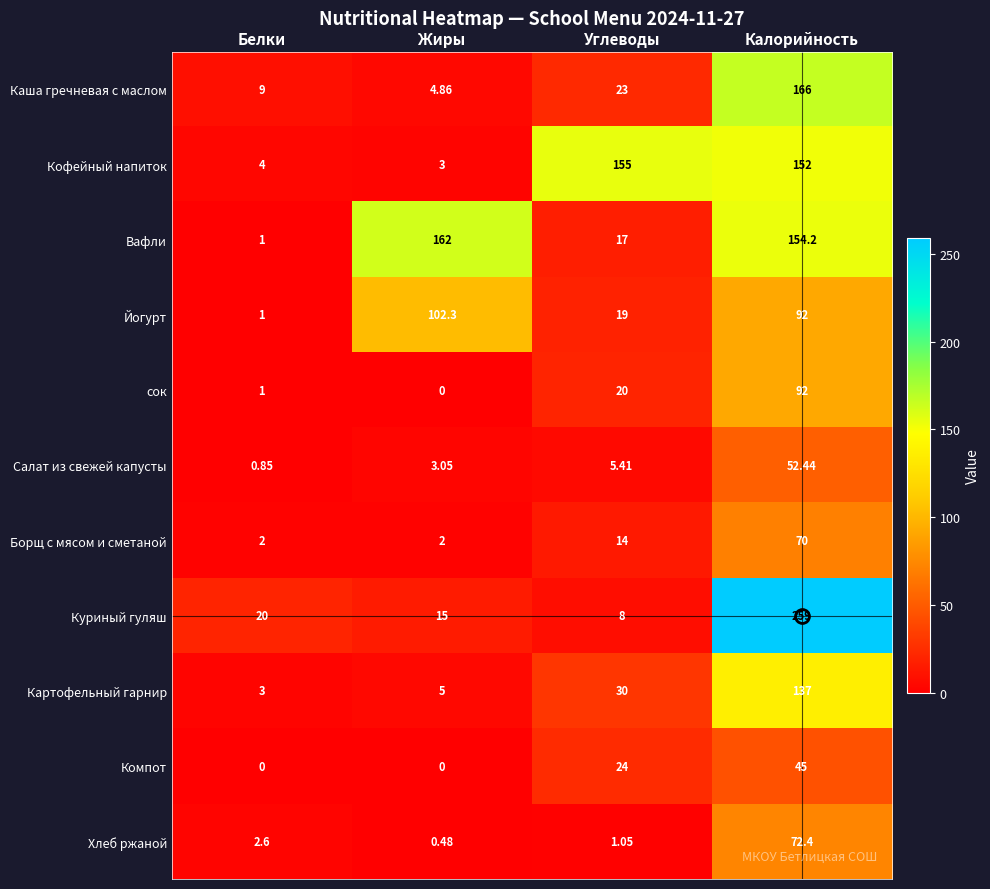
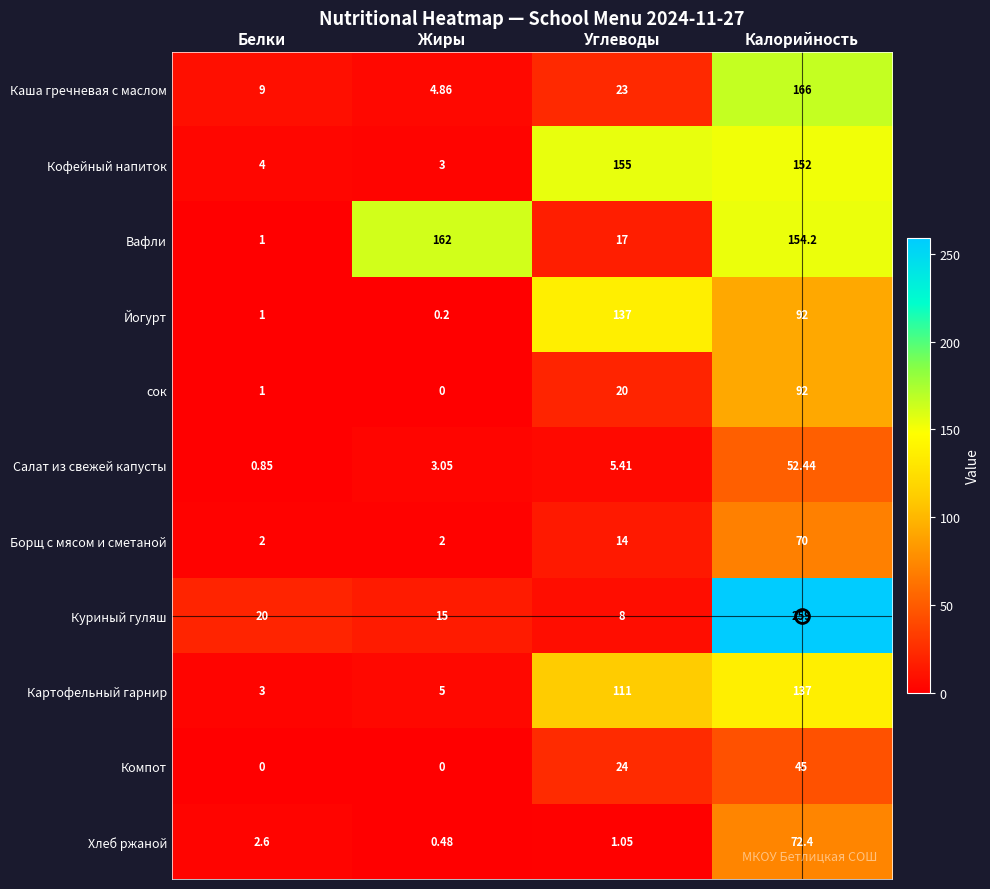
Йогурт, Жиры: 102.3 -> 0.2
Йогурт, Углеводы: 19 -> 137
Картофельный гарнир, Углеводы: 30 -> 111
